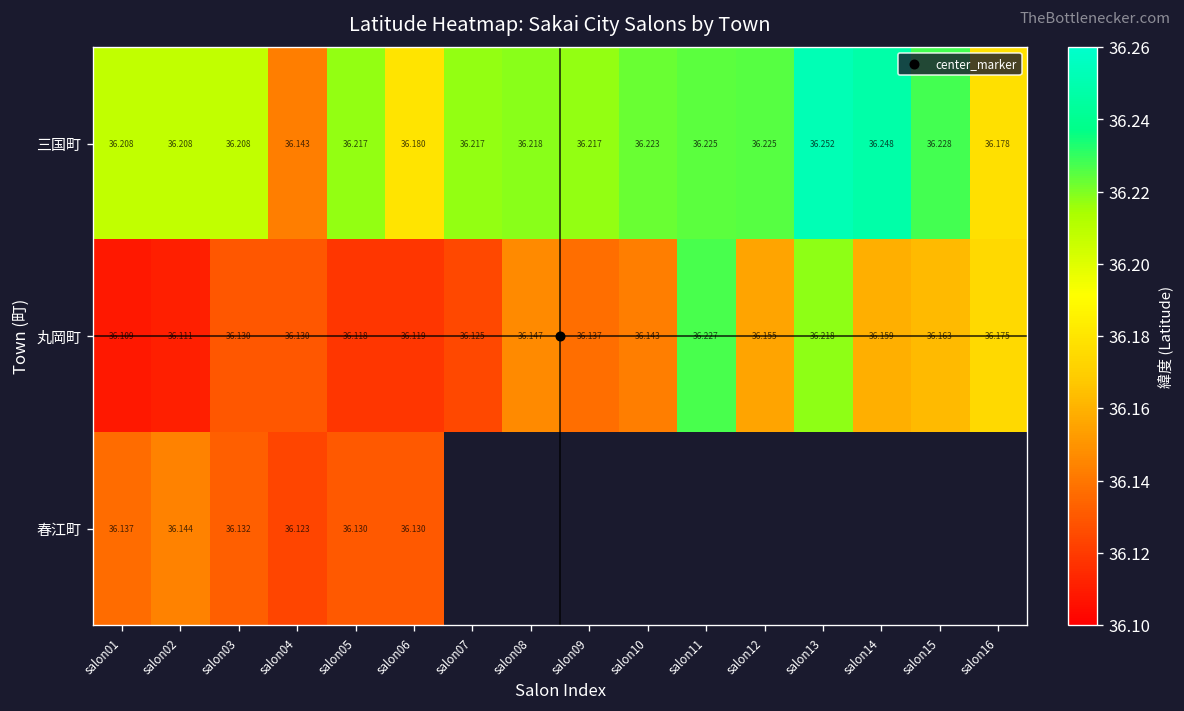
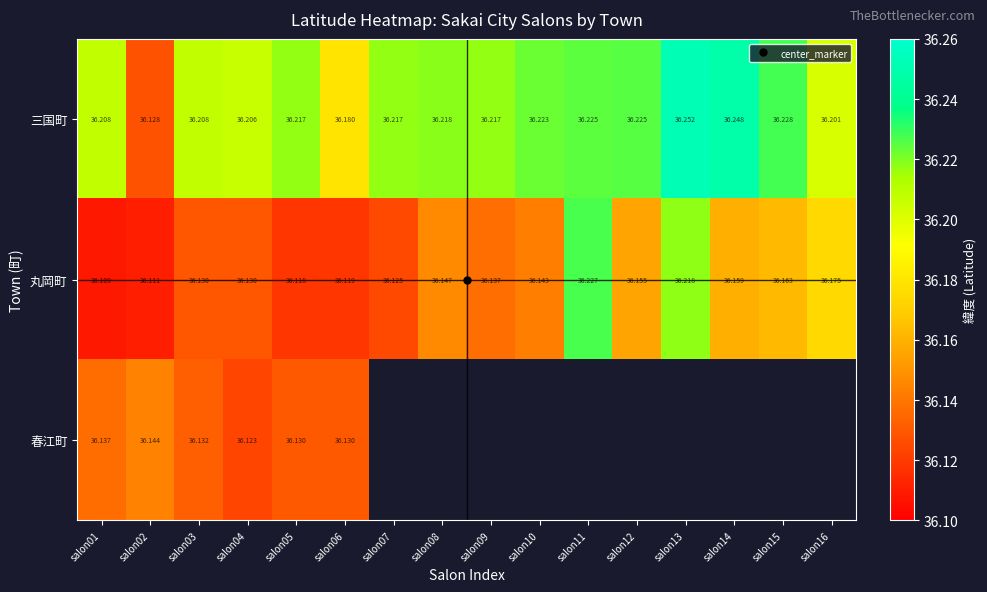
三国町, salon02: 36.208 -> 36.128
三国町, salon04: 36.143 -> 36.206
三国町, salon16: 36.178 -> 36.201
